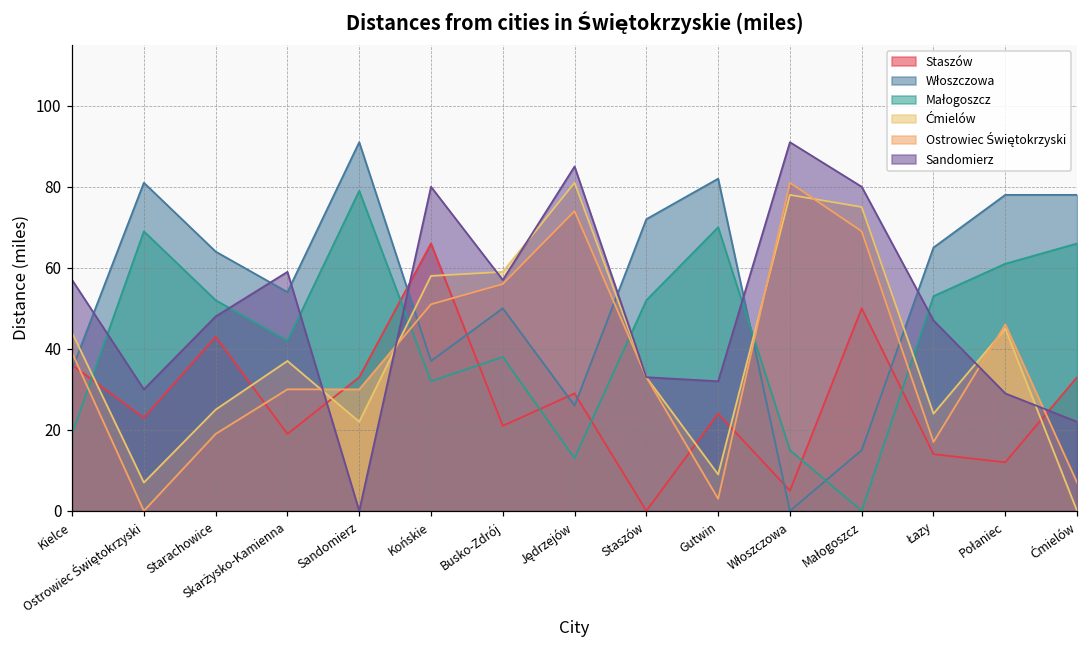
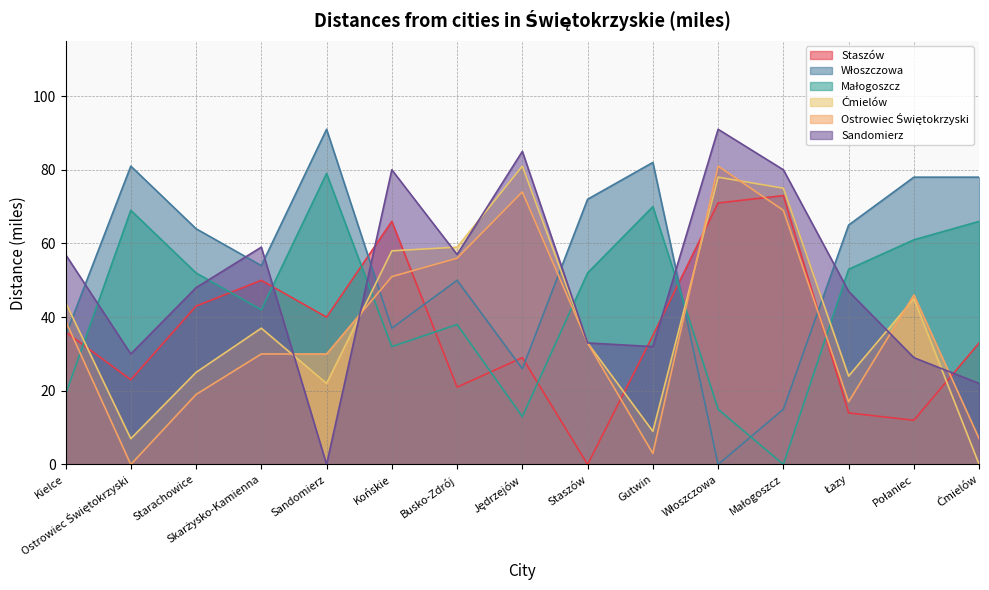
Staszów, Skarżysko-Kamienna: 19 -> 50
Staszów, Sandomierz: 33 -> 40
Staszów, Gutwin: 24 -> 35
Staszów, Włoszczowa: 5 -> 71
Staszów, Małogoszcz: 50 -> 73
